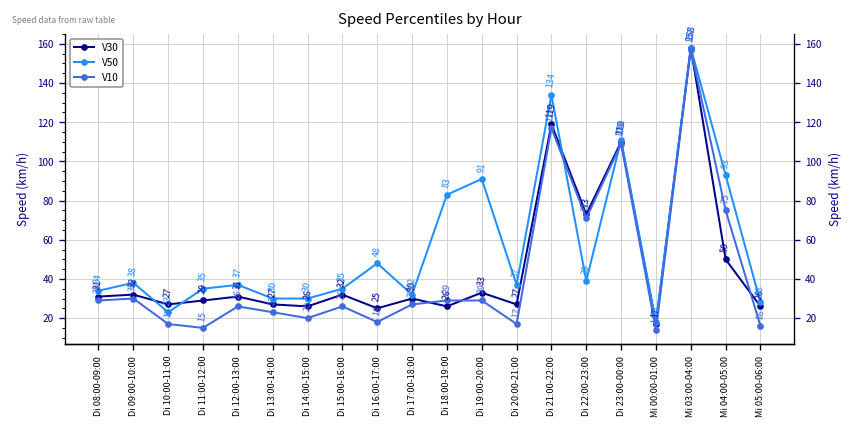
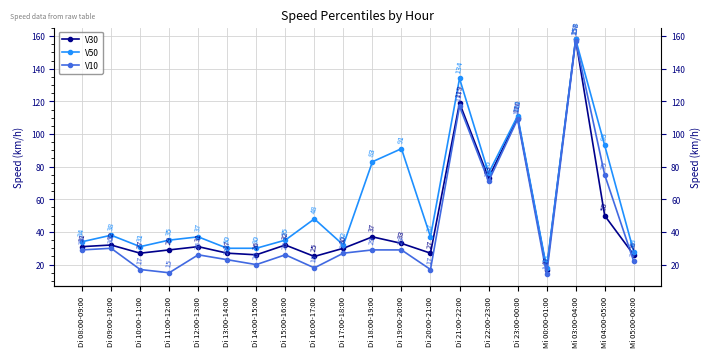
V50, Di 10:00-11:00: 23 -> 31
V30, Di 18:00-19:00: 26 -> 37
V50, Di 22:00-23:00: 39 -> 76
V10, Mi 05:00-06:00: 16 -> 22
